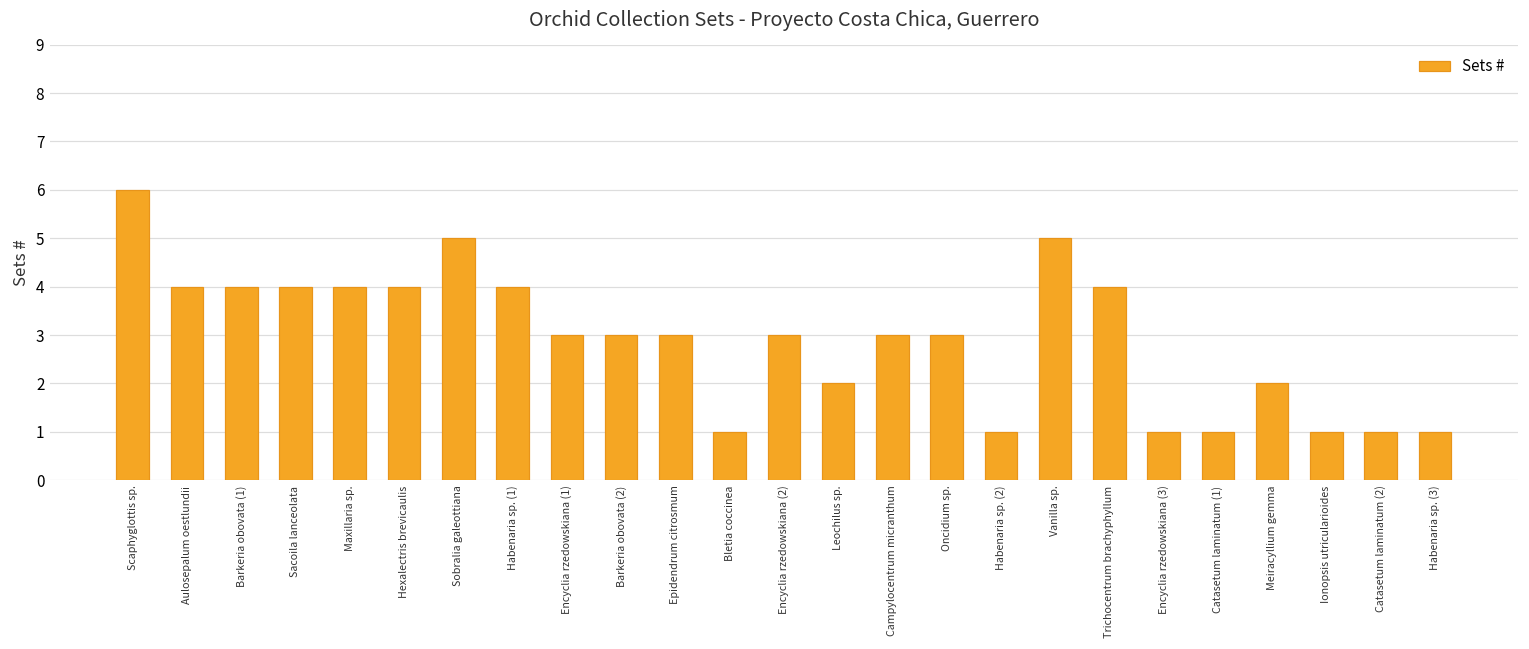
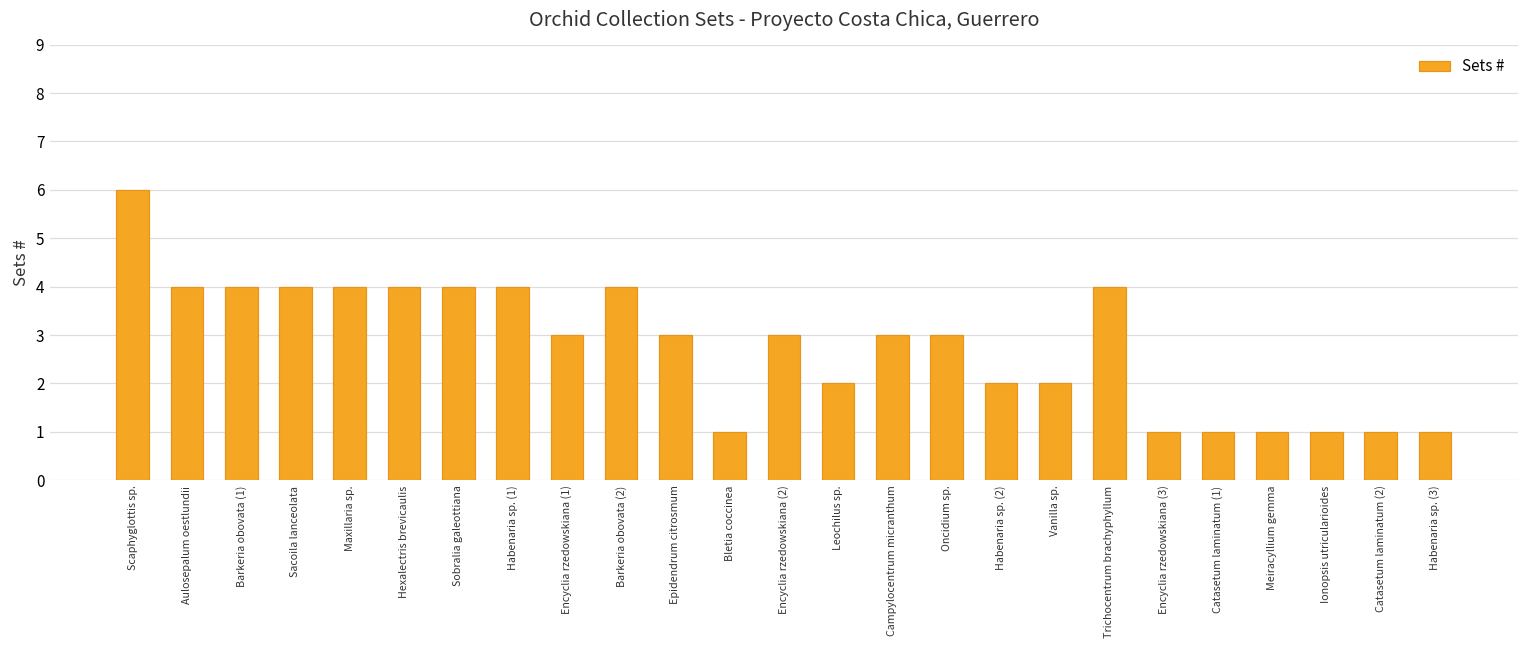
Sobralia galeottiana: 5 -> 4
Barkeria obovata (2): 3 -> 4
Habenaria sp. (2): 1 -> 2
Vanilla sp.: 5 -> 2
Meiracyllium gemma: 2 -> 1
